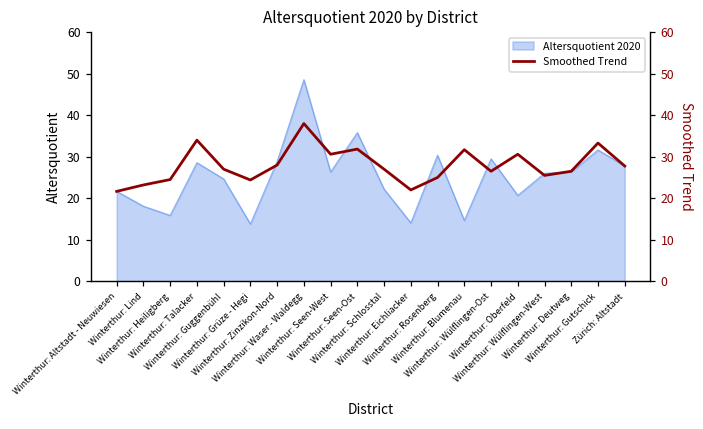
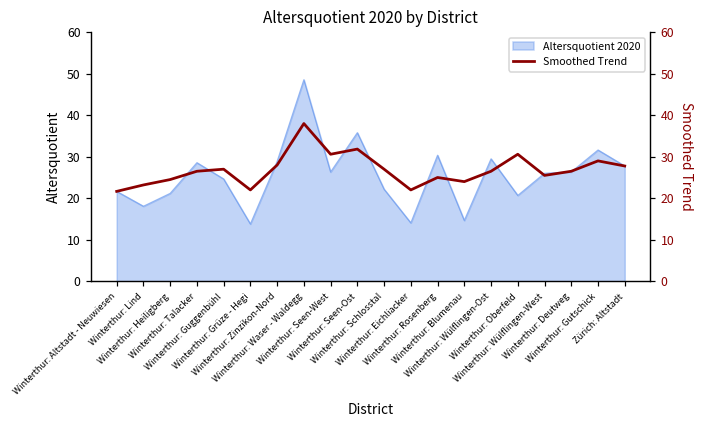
Altersquotient 2020, Winterthur: Heiligberg: 16 -> 21
Smoothed Trend, Winterthur: Talacker: 34 -> 27
Smoothed Trend, Winterthur: Grüze - Hegi: 24 -> 22
Smoothed Trend, Winterthur: Blumenau: 32 -> 24
Smoothed Trend, Winterthur: Gutschick: 33 -> 29
